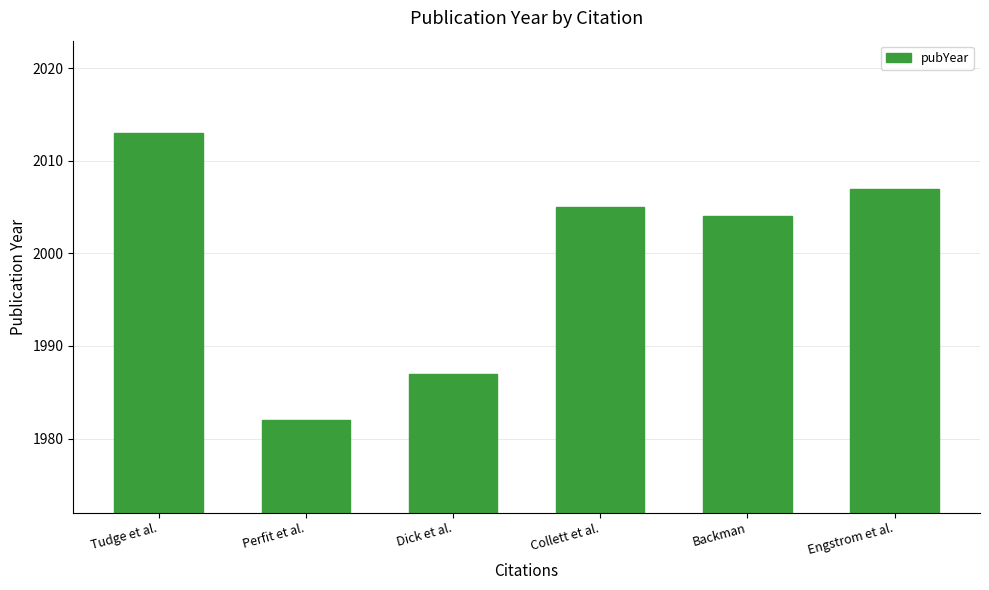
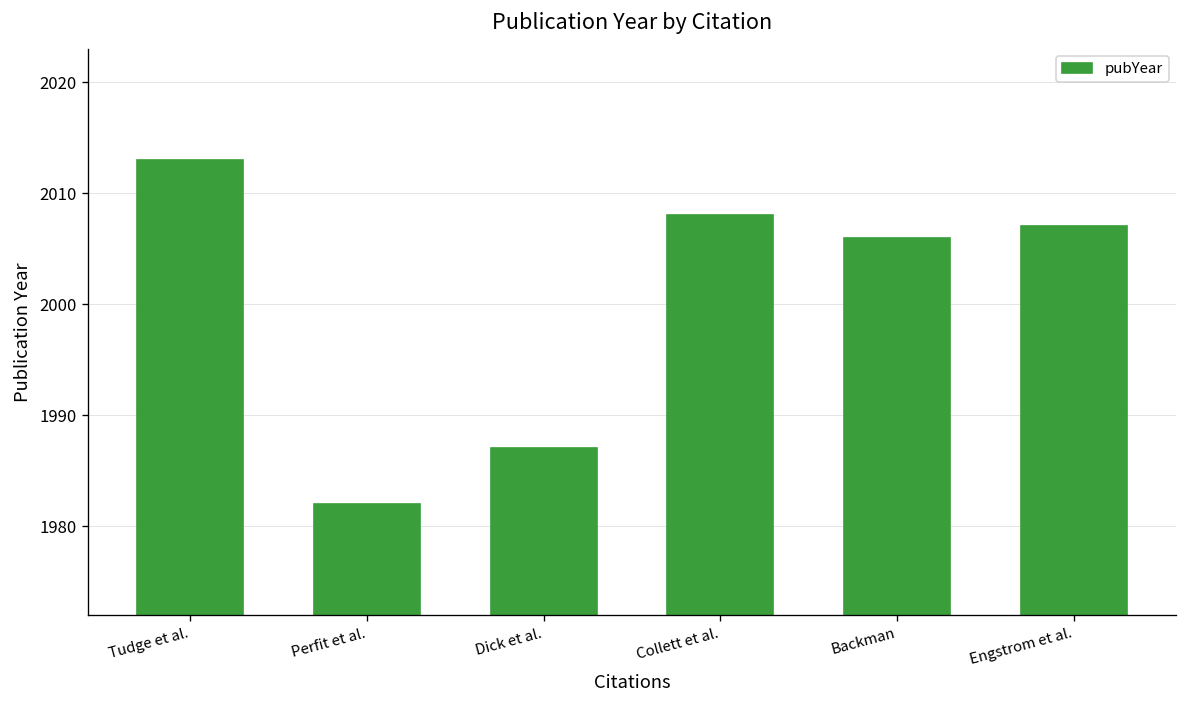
Collett et al.: 2005 -> 2008
Backman: 2004 -> 2006
